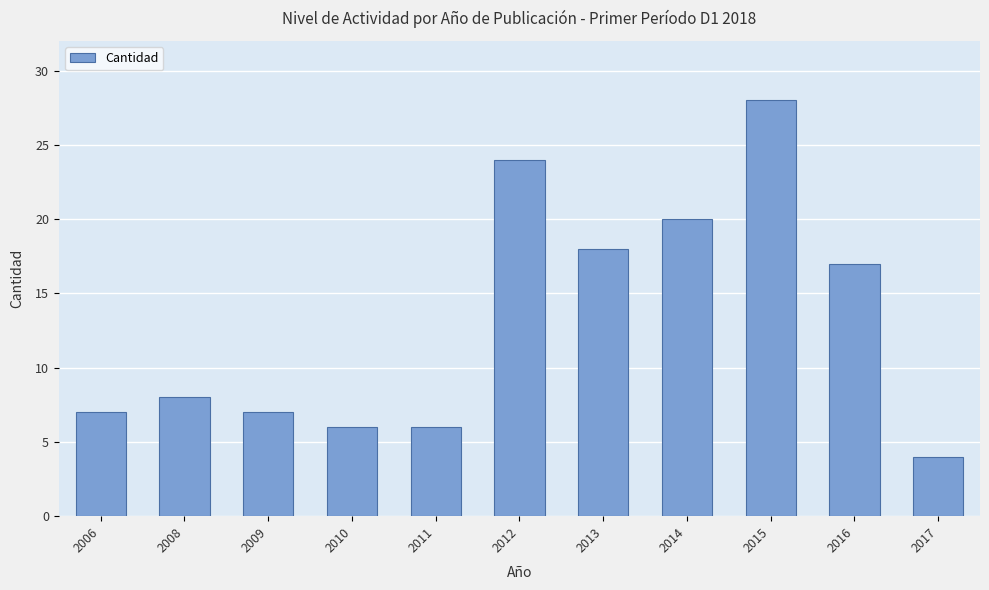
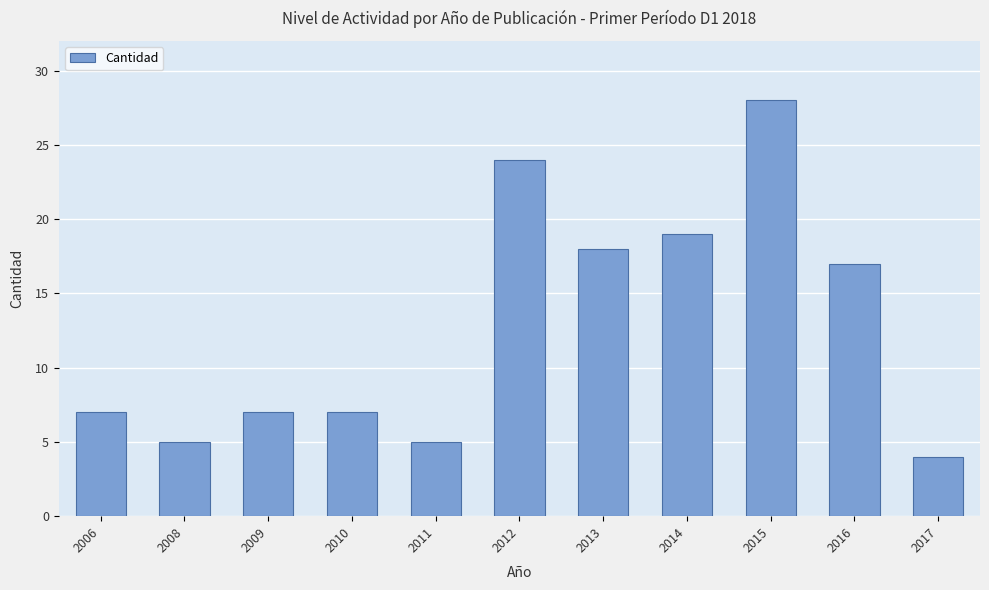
2008: 8 -> 5
2010: 6 -> 7
2011: 6 -> 5
2014: 20 -> 19
